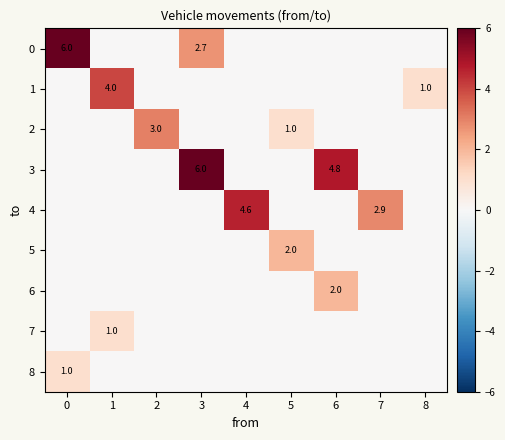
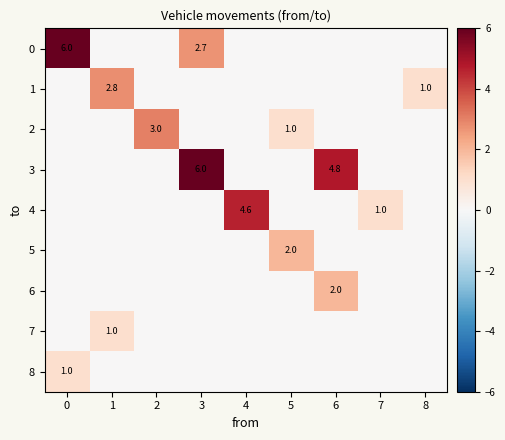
1, 1: 4.0 -> 2.8
4, 7: 2.9 -> 1.0
